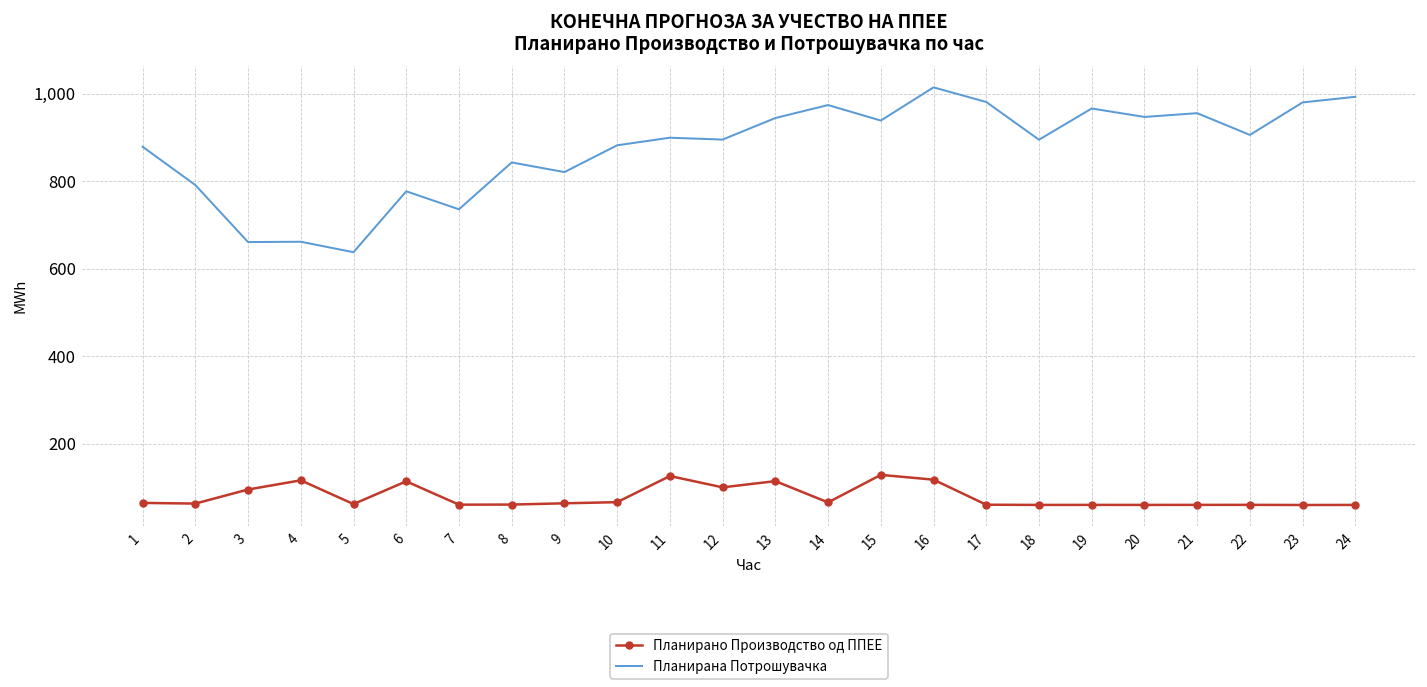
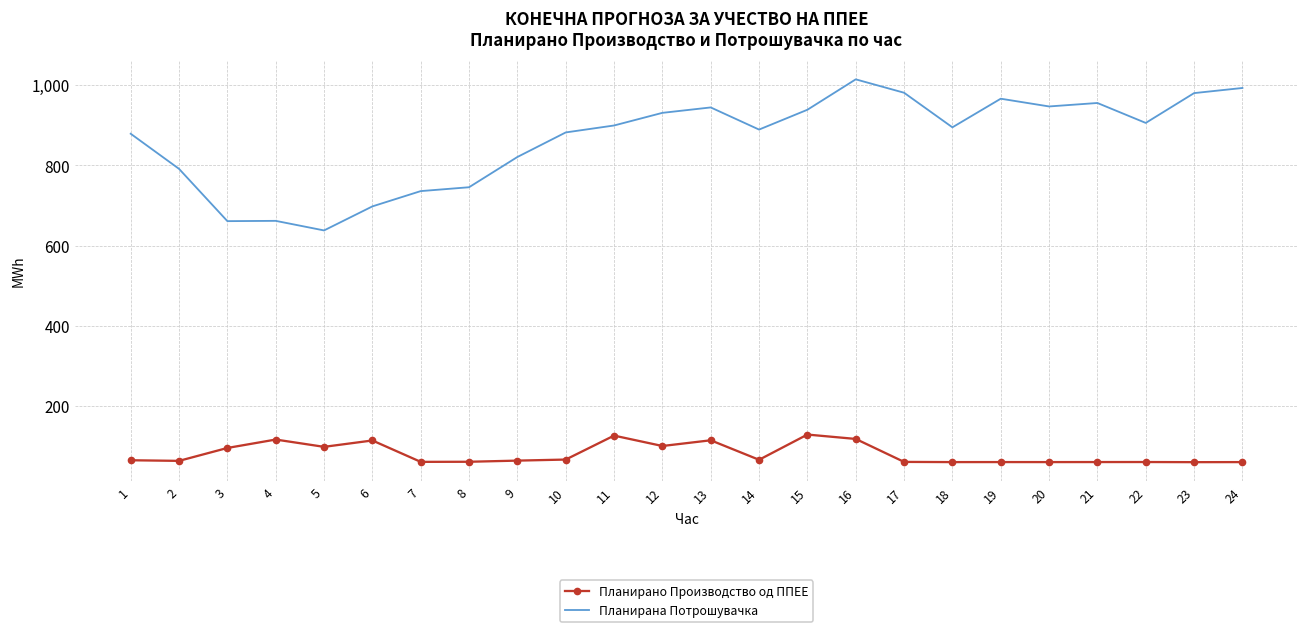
Планирано Производство од ППЕЕ, 5: 60 -> 100
Планирана Потрошувачка, 6: 780 -> 700
Планирана Потрошувачка, 8: 840 -> 750
Планирана Потрошувачка, 12: 900 -> 930
Планирана Потрошувачка, 14: 970 -> 890
